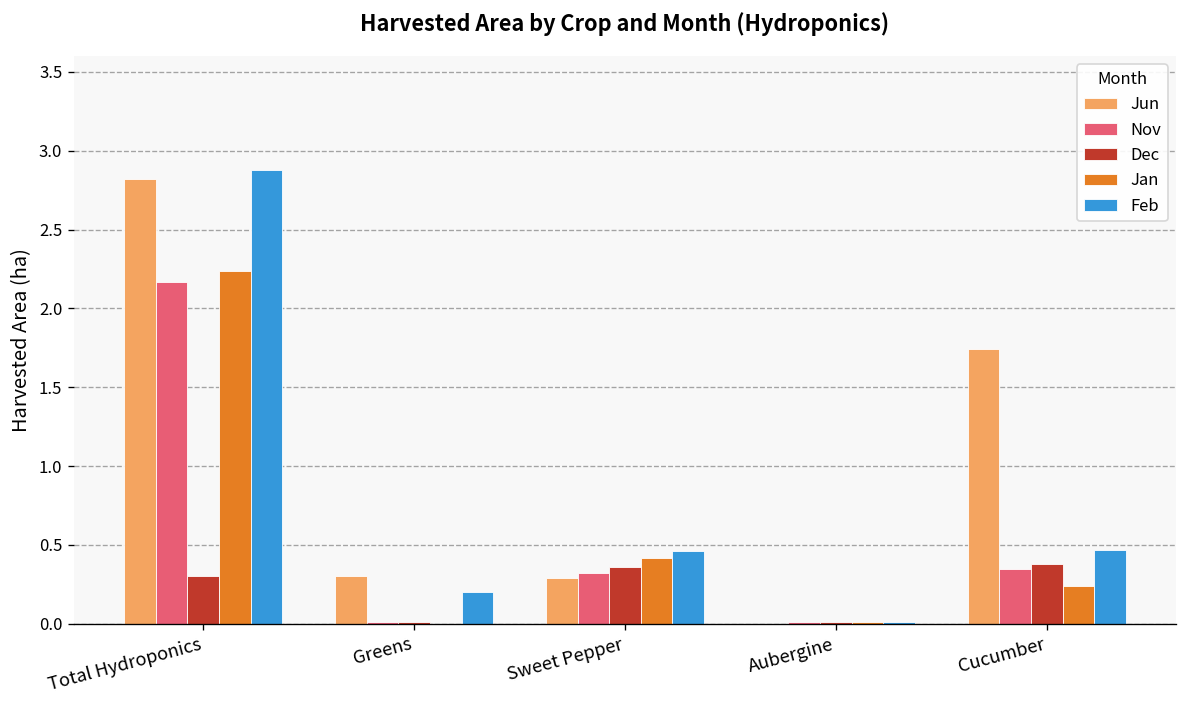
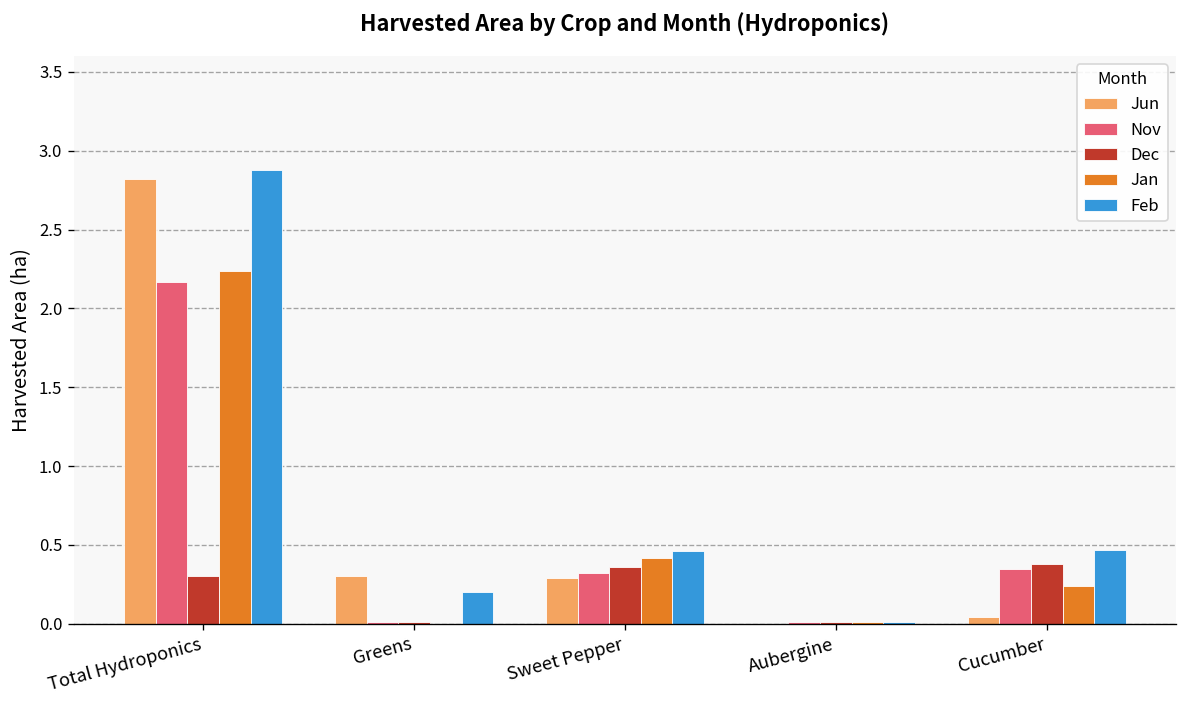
Jun, Cucumber: 1.74 -> 0.04
